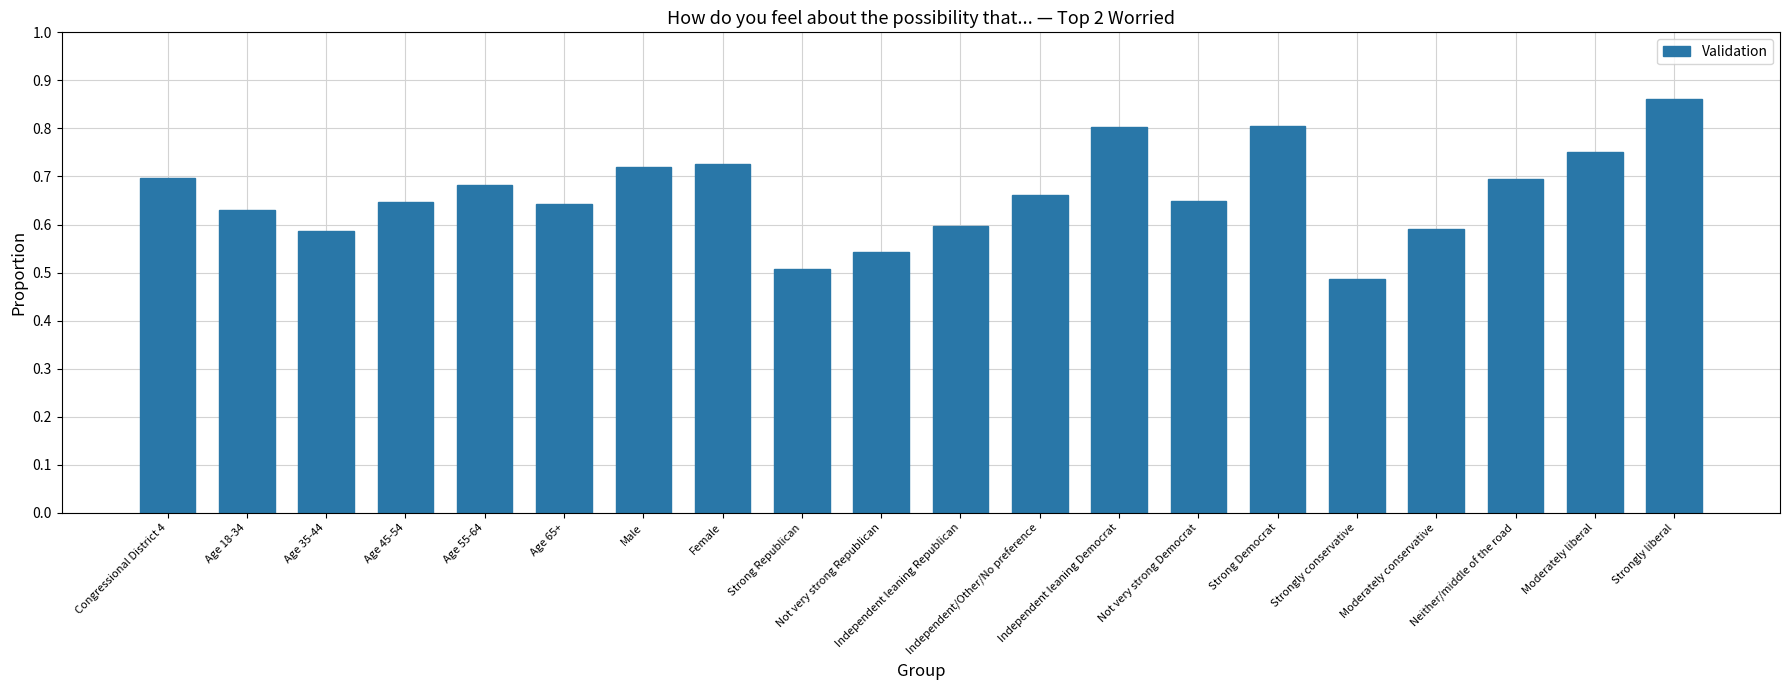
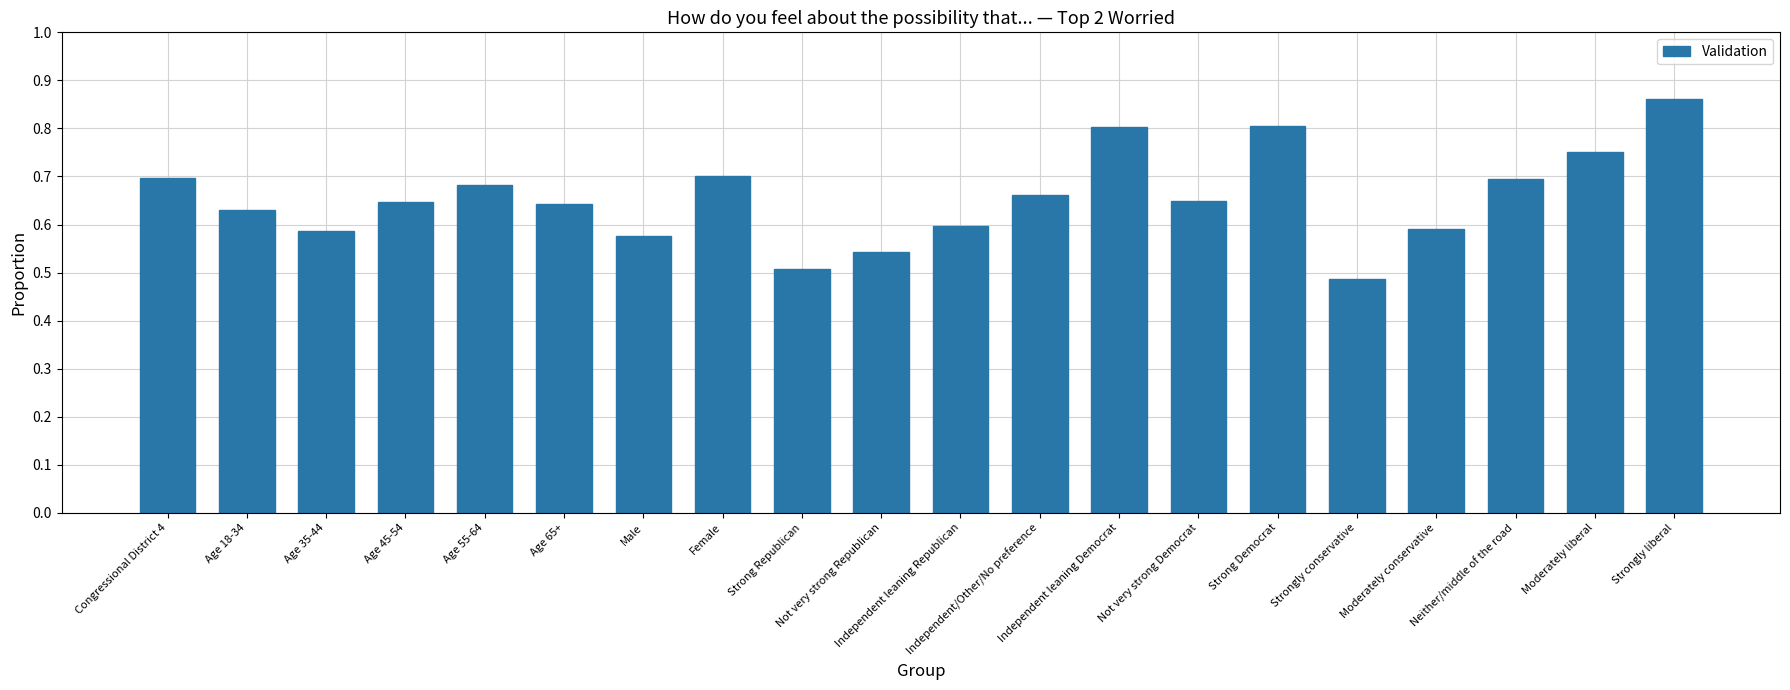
Male: 0.72 -> 0.58
Female: 0.73 -> 0.70
